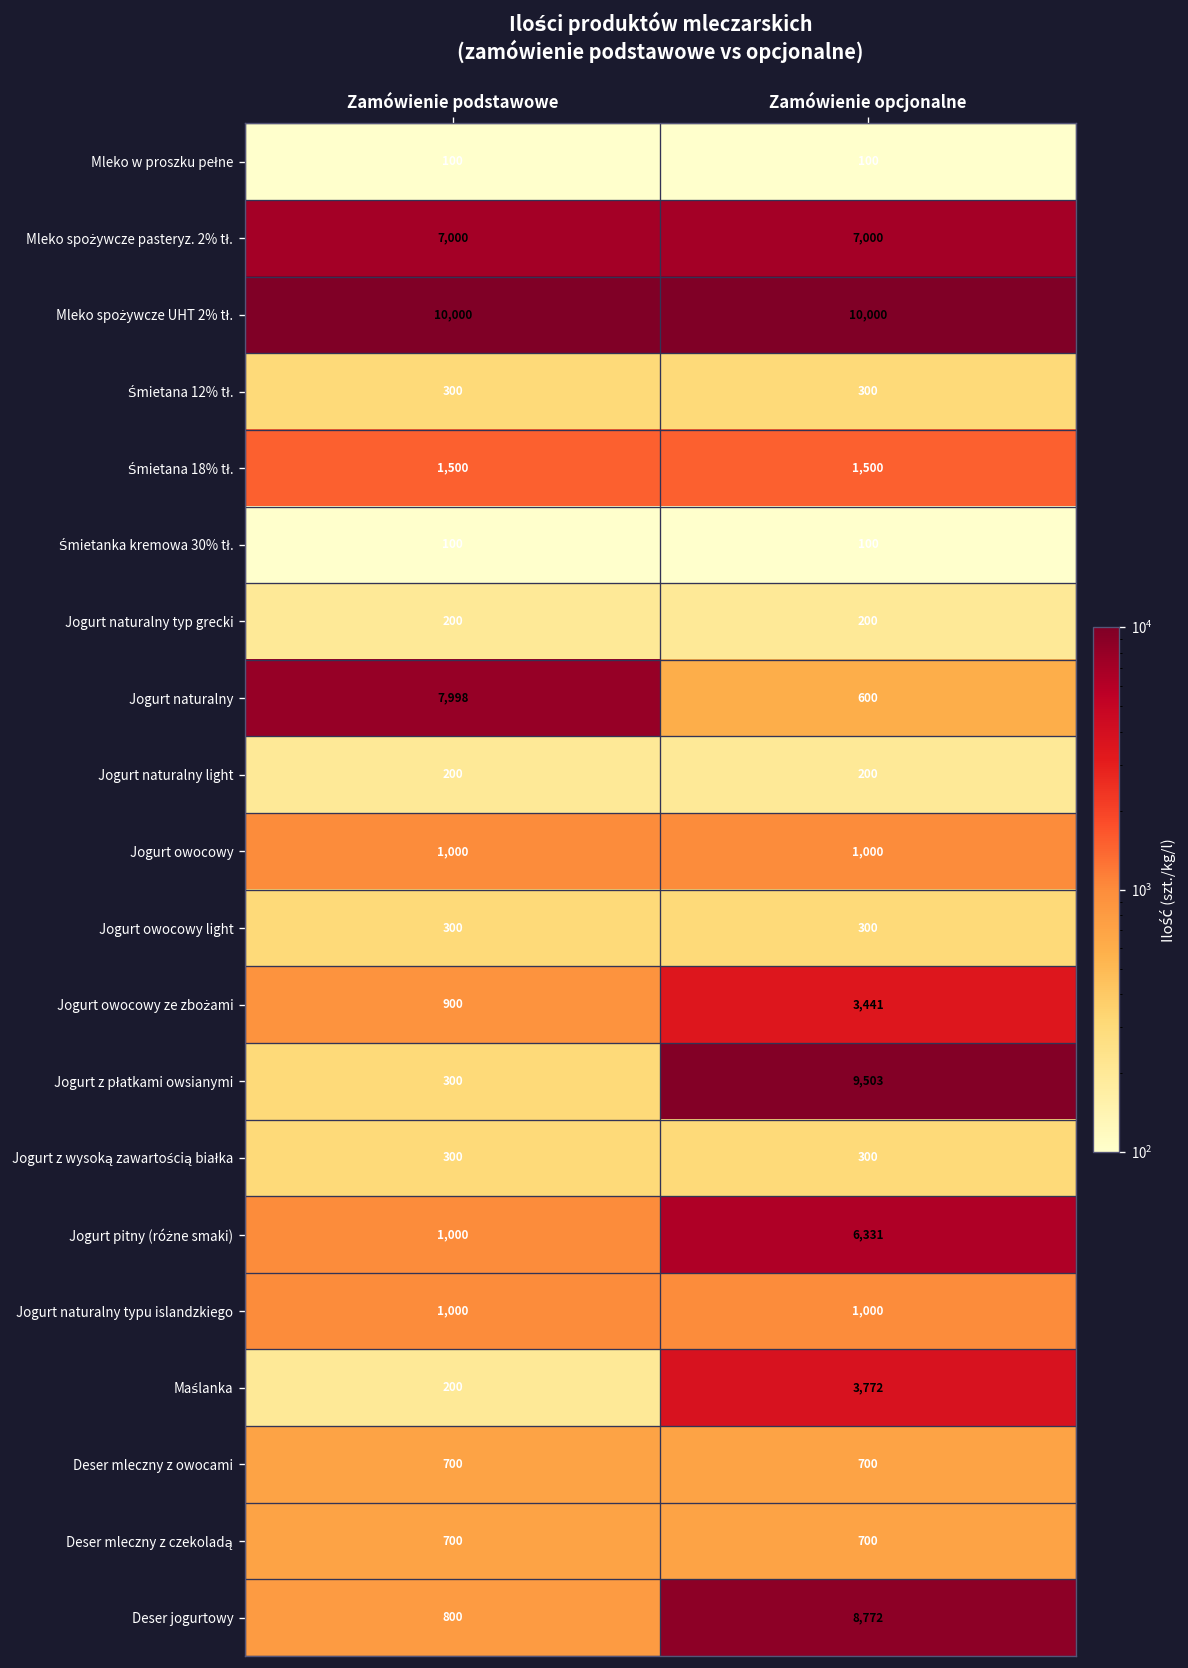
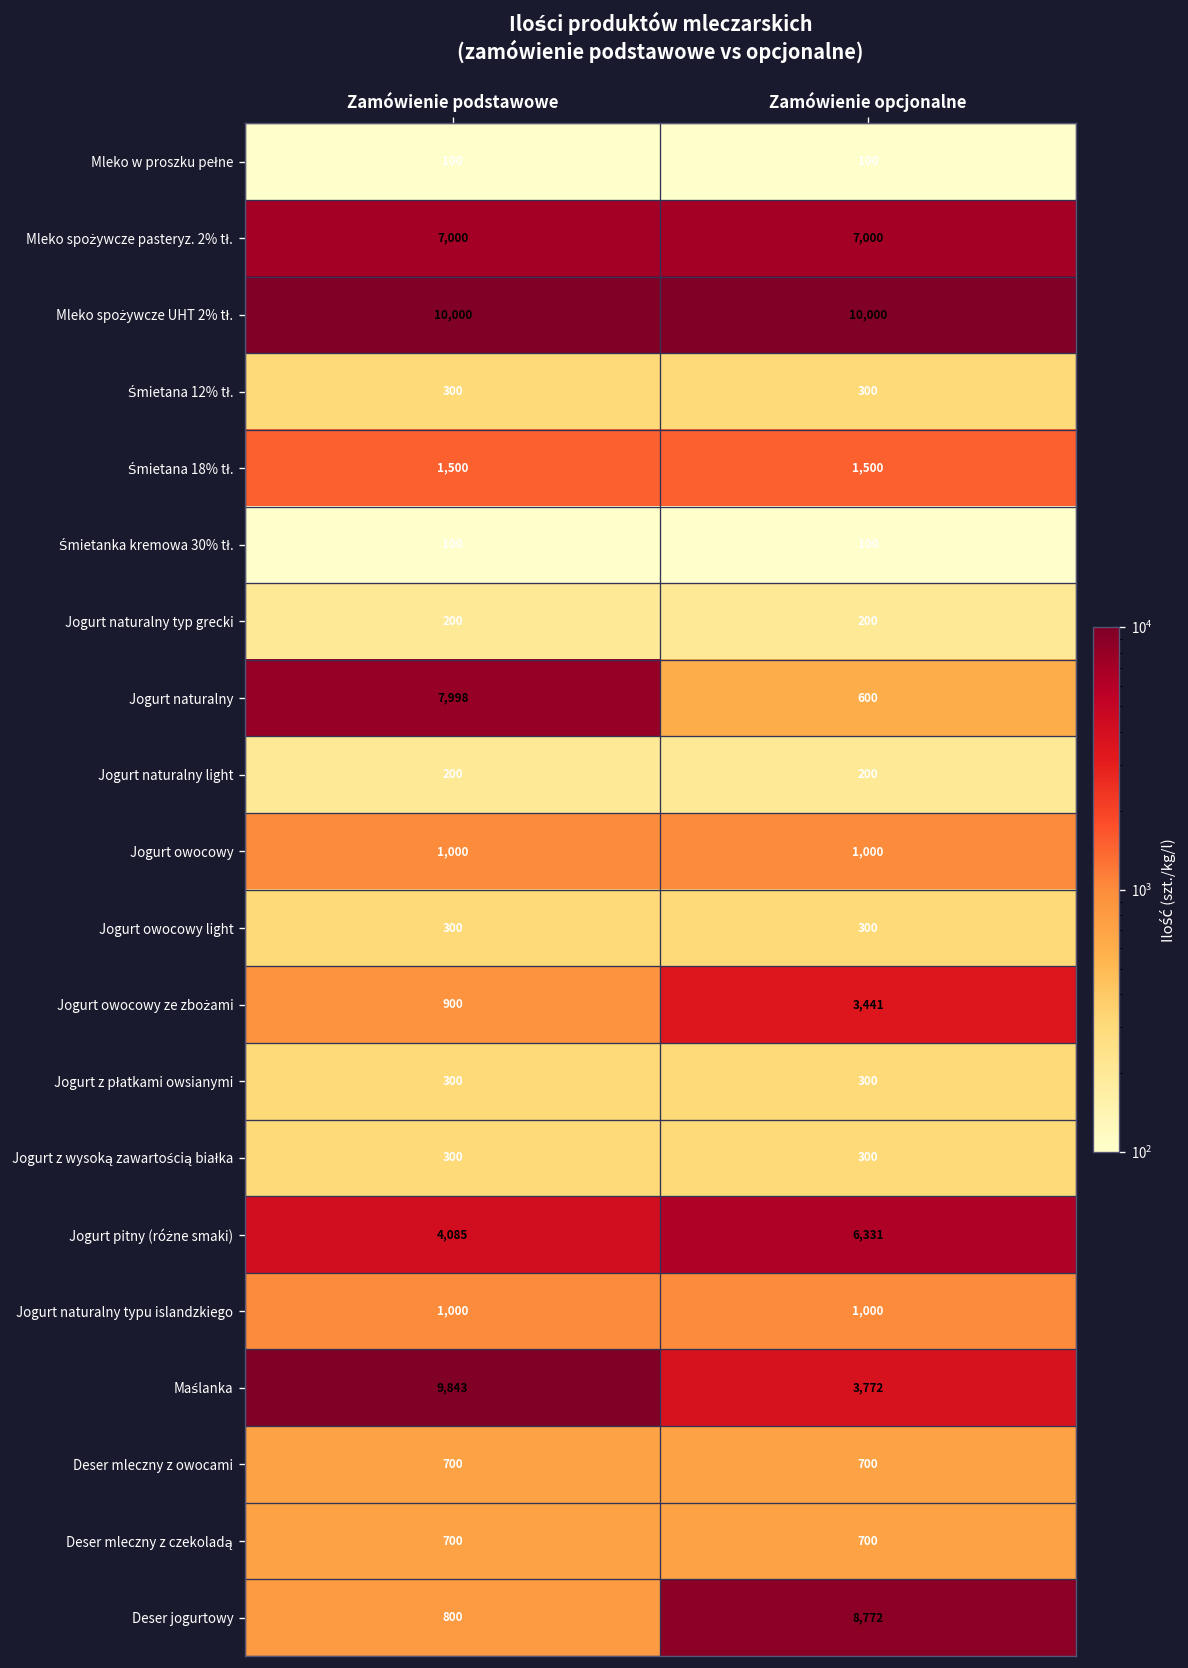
Jogurt z płatkami owsianymi, Zamówienie opcjonalne: 9,503 -> 300
Jogurt pitny (różne smaki), Zamówienie podstawowe: 1,000 -> 4,085
Maślanka, Zamówienie podstawowe: 200 -> 9,843
